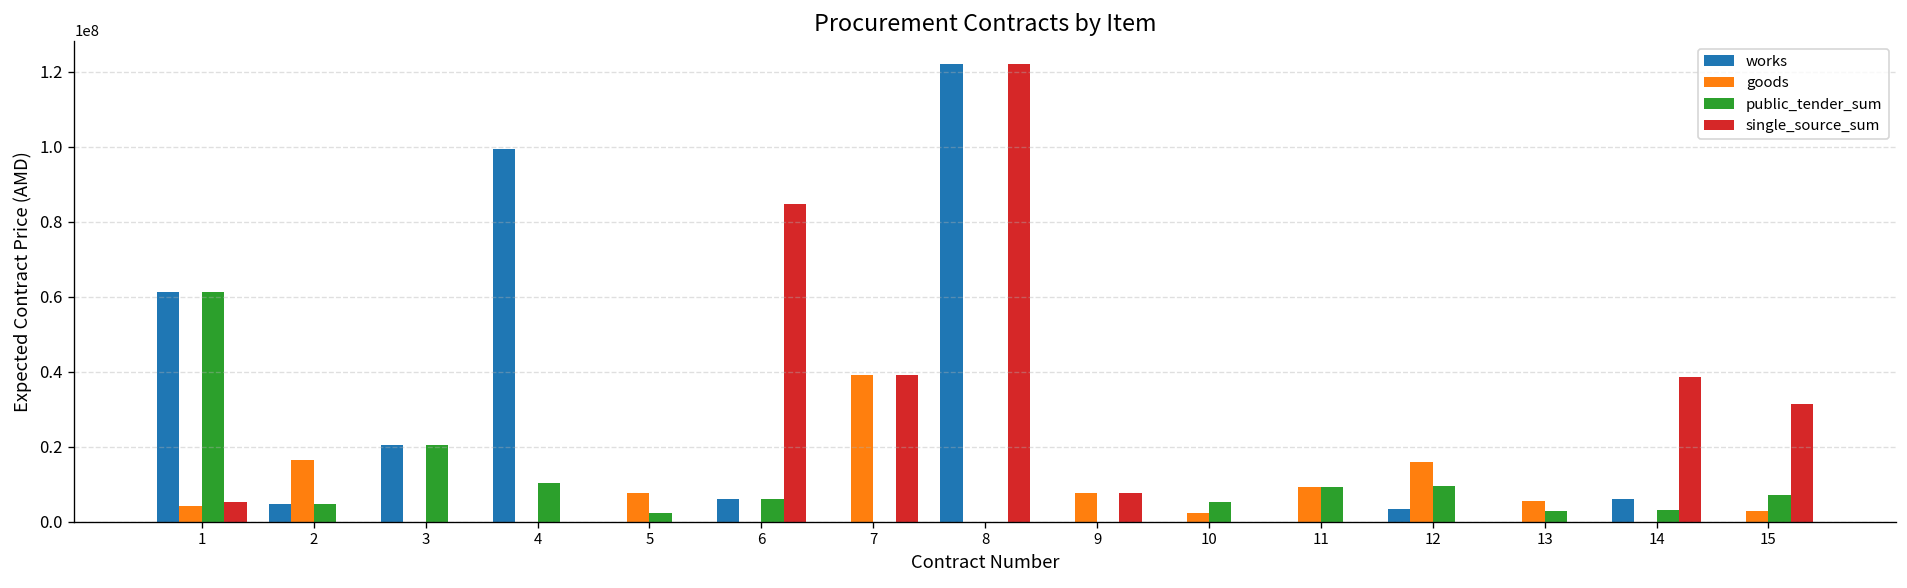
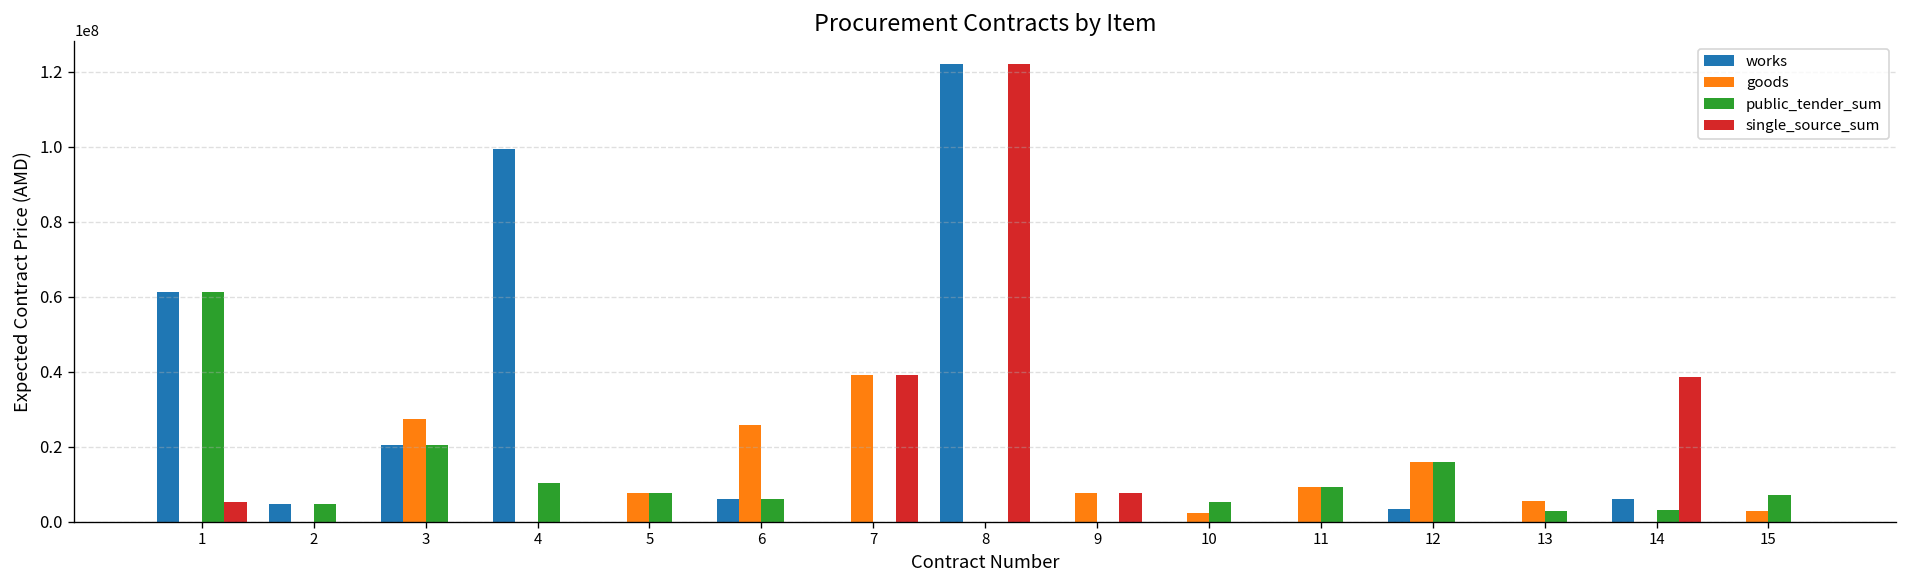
goods, 1: 4000000 -> 0
goods, 2: 16000000 -> 0
goods, 3: 0 -> 27000000
public_tender_sum, 5: 2000000 -> 8000000
goods, 6: 0 -> 26000000
single_source_sum, 6: 85000000 -> 0
public_tender_sum, 12: 10000000 -> 16000000
single_source_sum, 15: 31000000 -> 0
